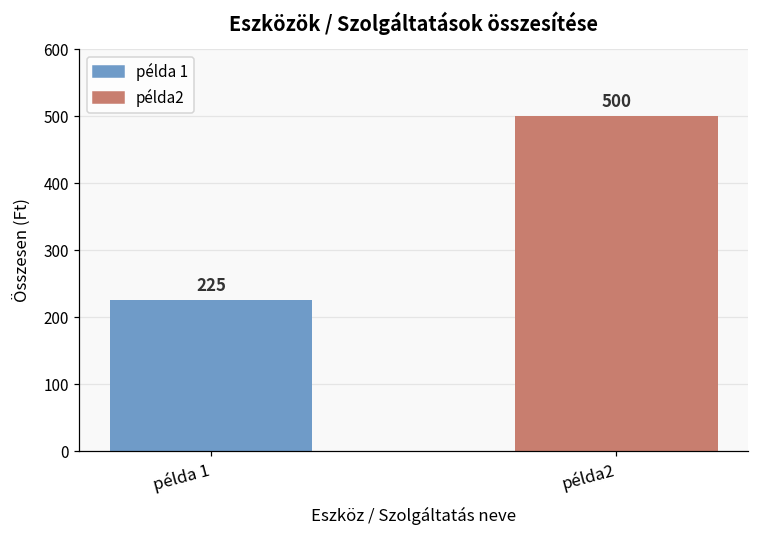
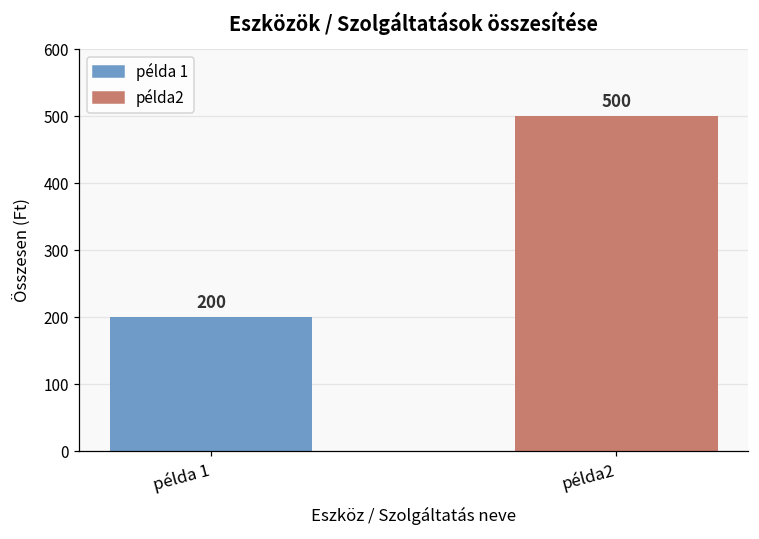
példa 1: 225 -> 200
